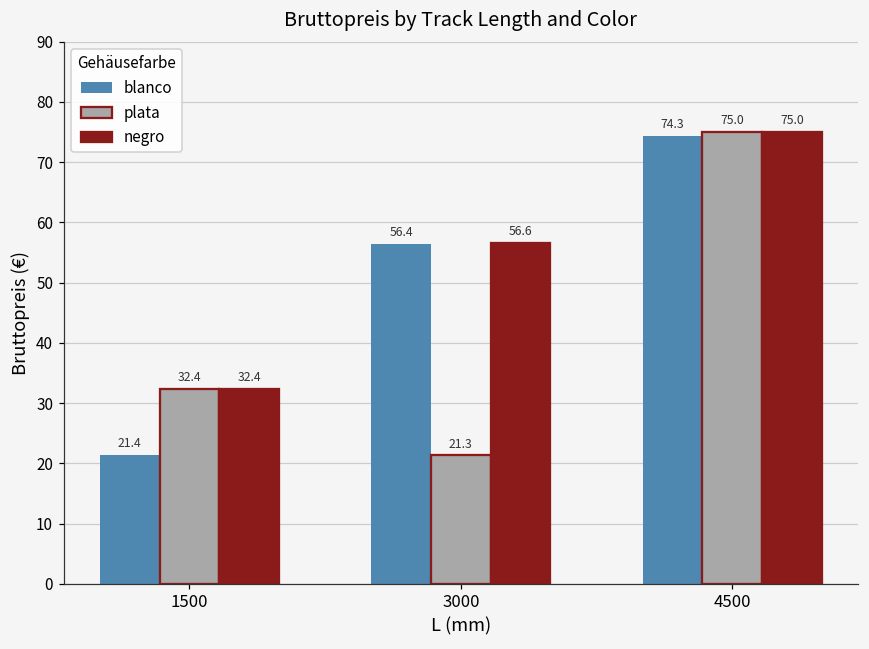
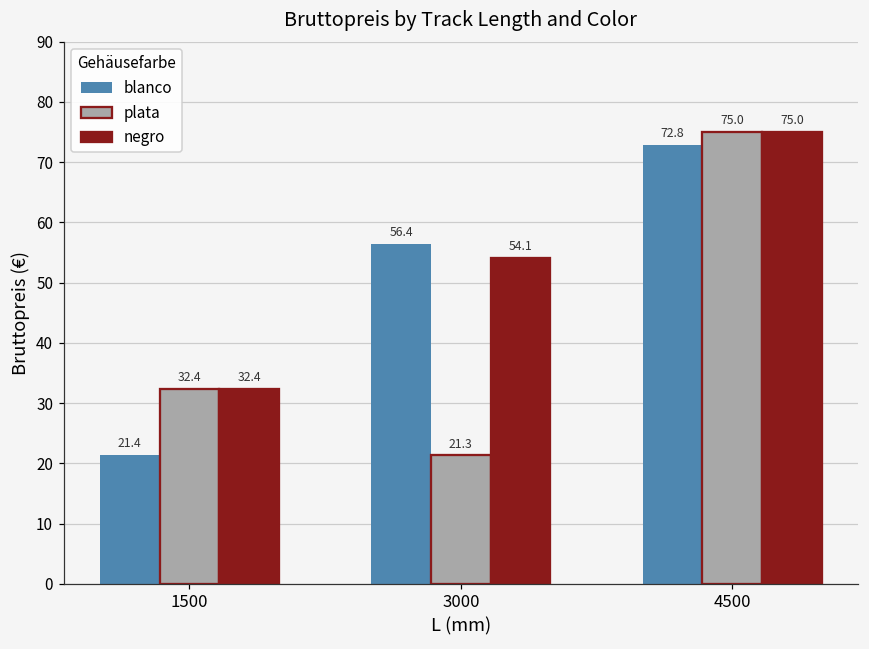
negro, 3000: 56.6 -> 54.1
blanco, 4500: 74.3 -> 72.8
